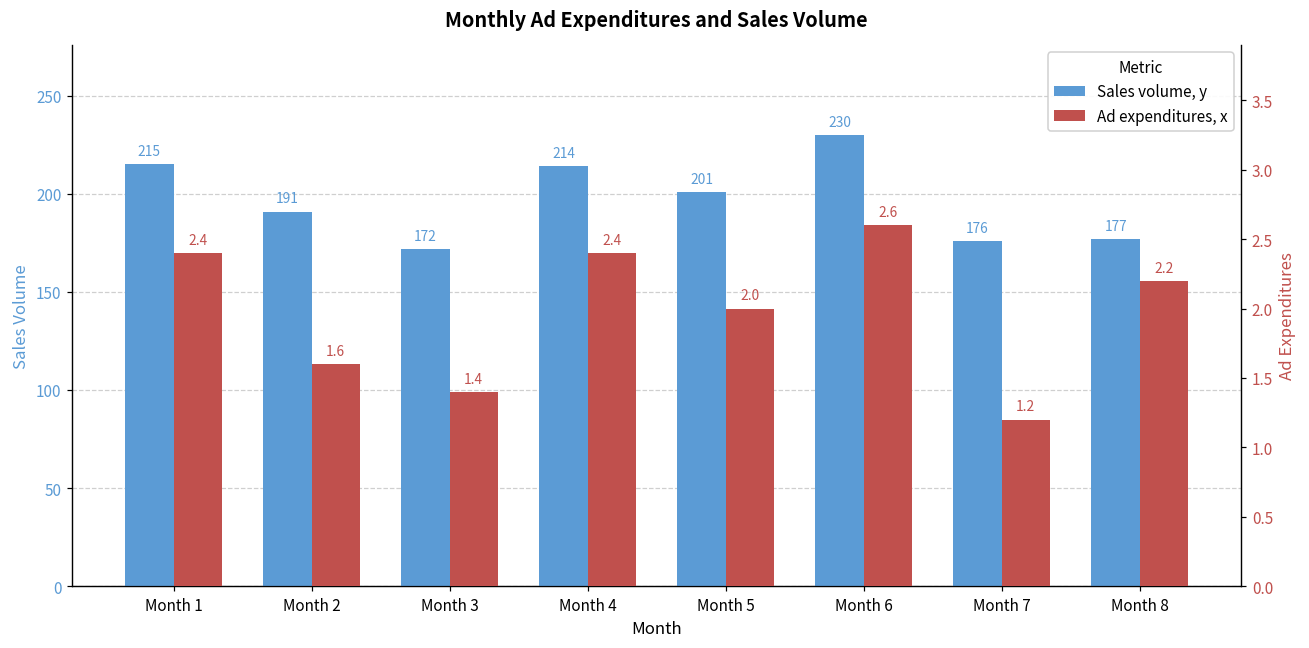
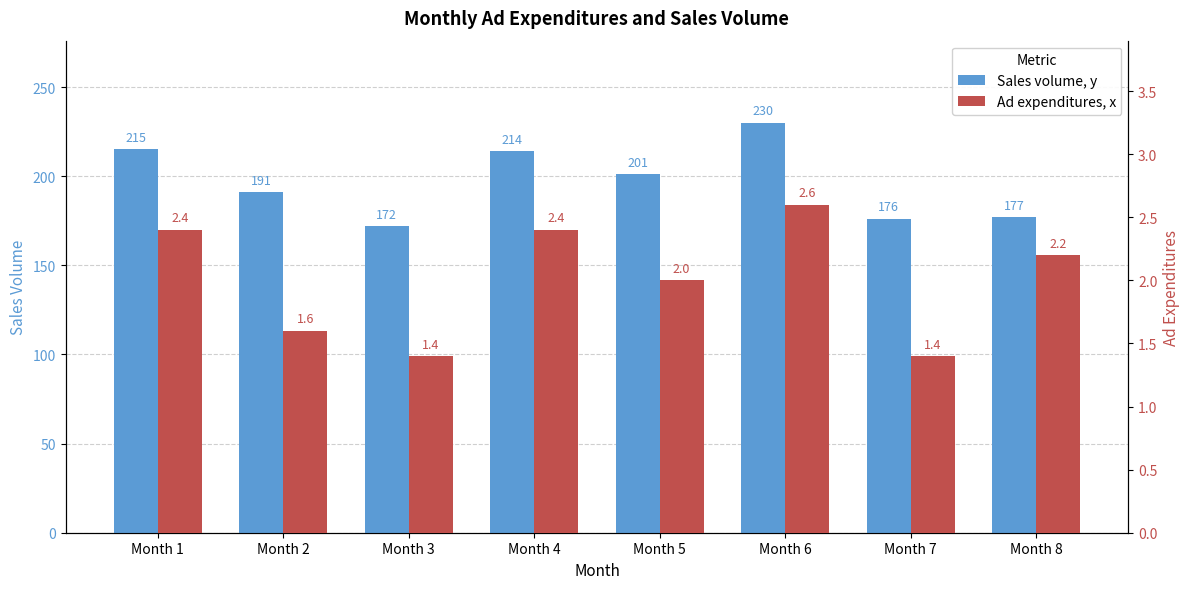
Ad expenditures, x, Month 7: 1.2 -> 1.4
